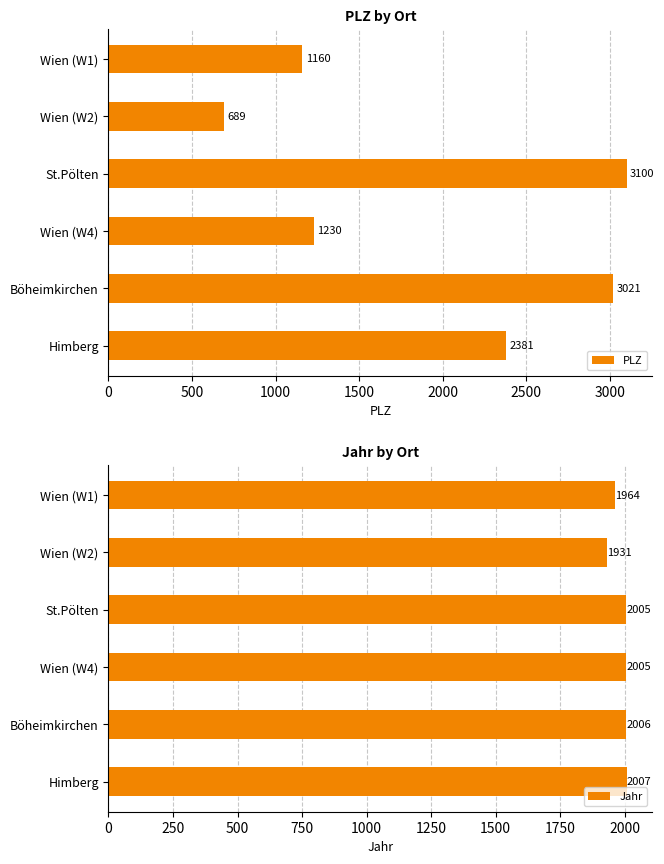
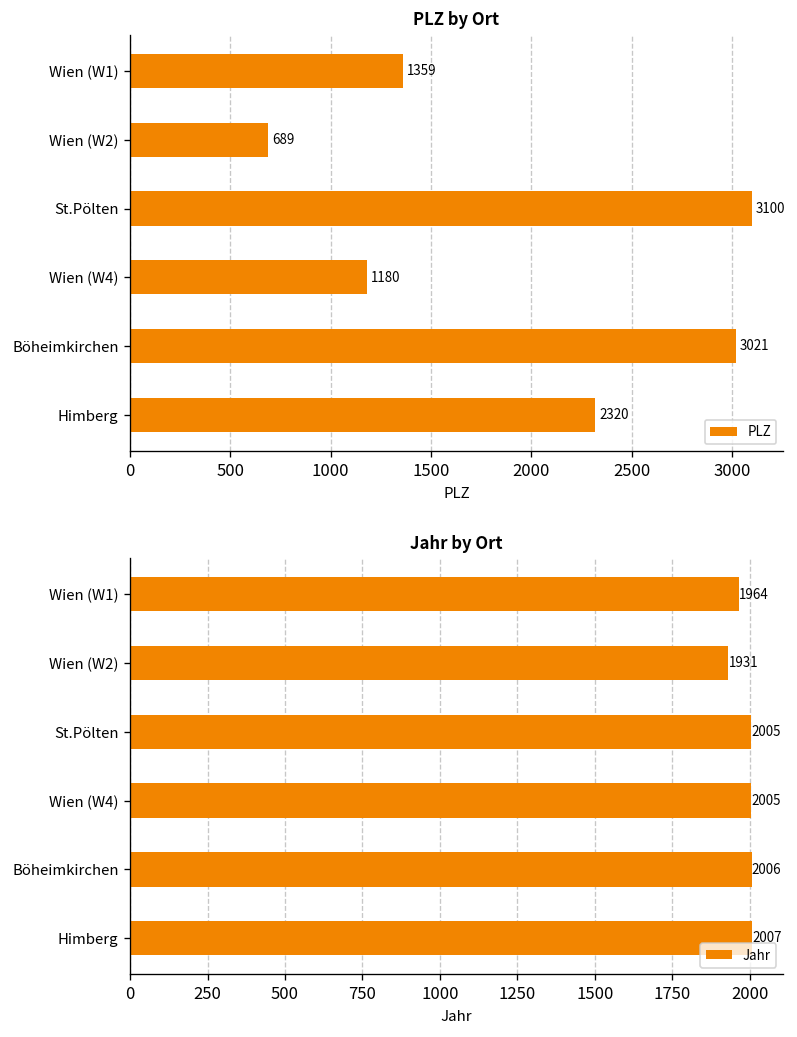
PLZ by Ort, Wien (W1): 1160 -> 1359
PLZ by Ort, Wien (W4): 1230 -> 1180
PLZ by Ort, Himberg: 2381 -> 2320
